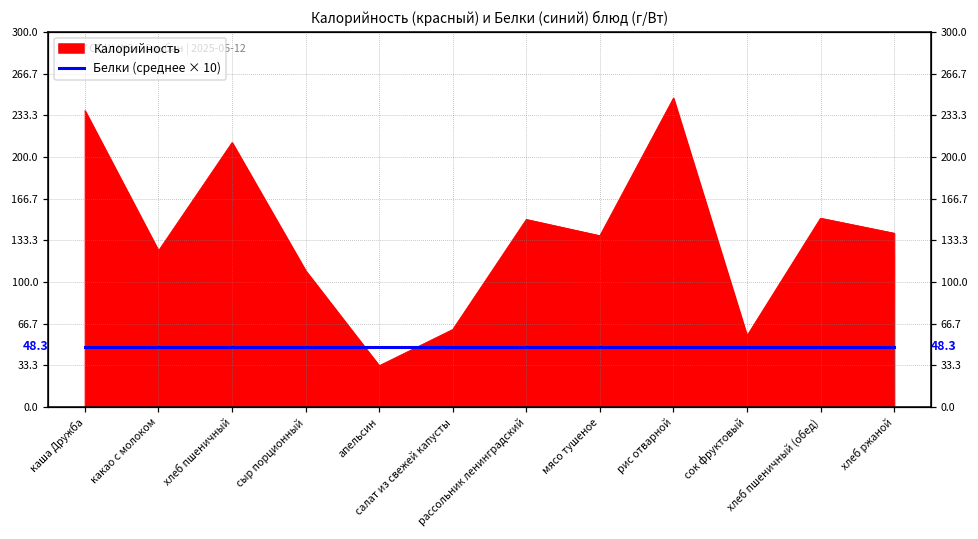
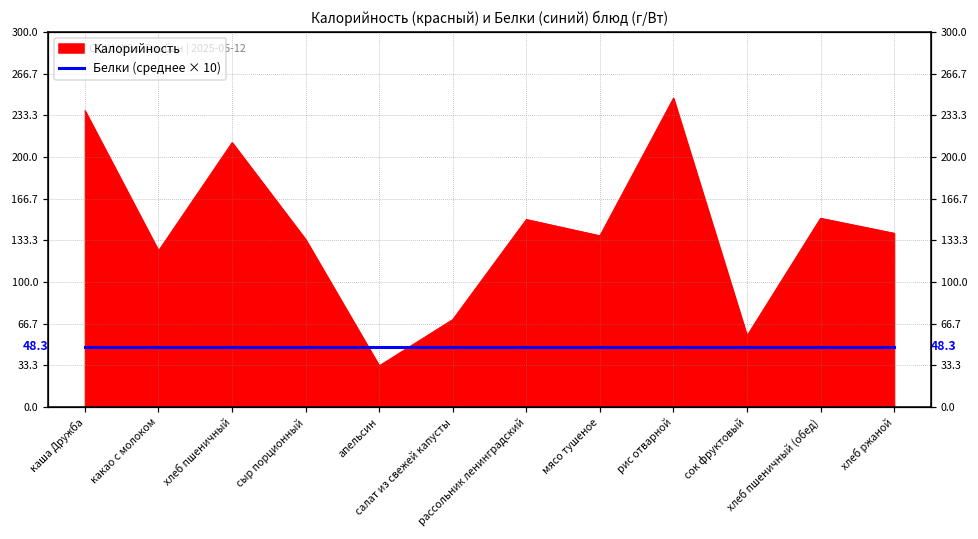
Калорийность, сыр порционный: 109 -> 134
Калорийность, салат из свежей капусты: 62 -> 70
